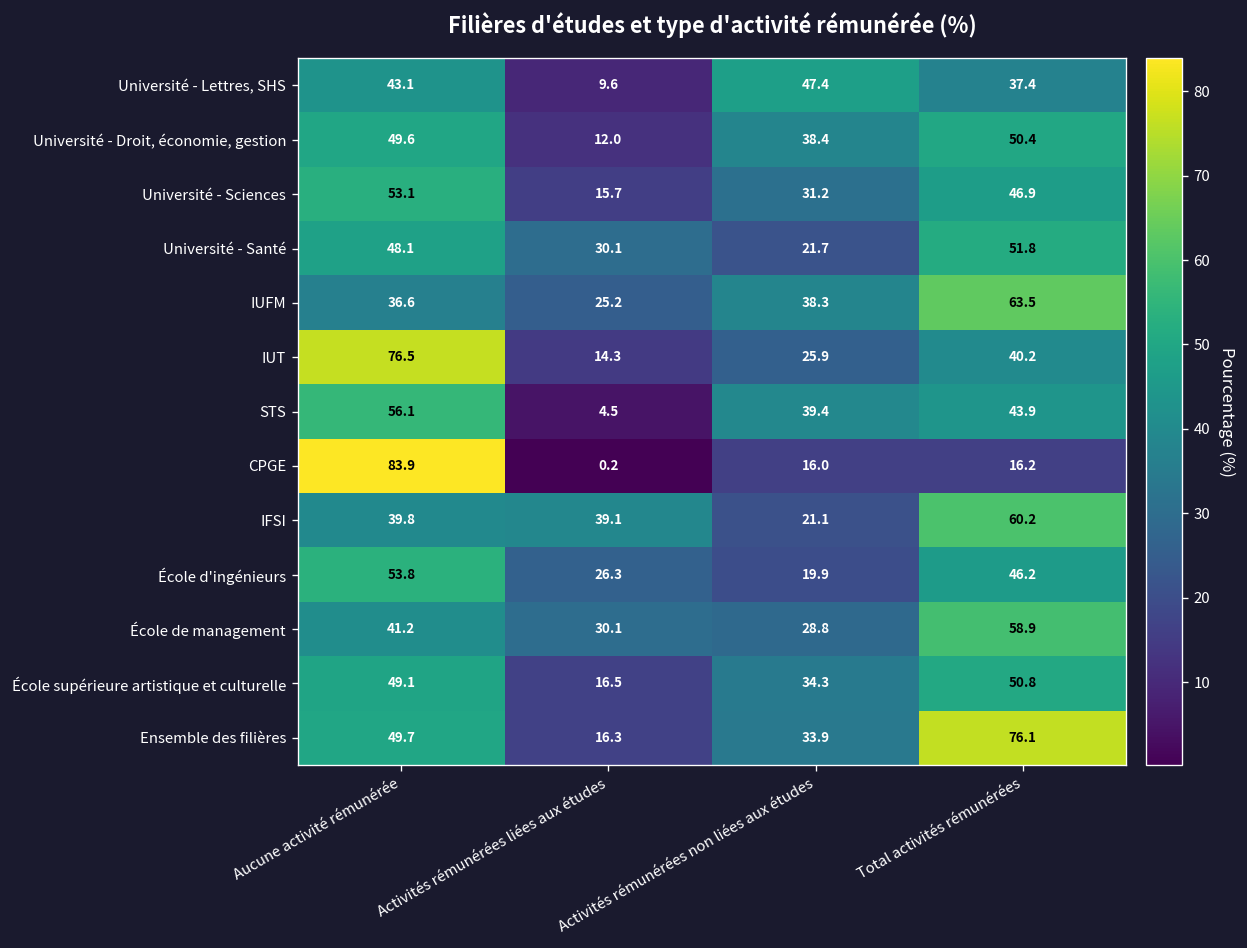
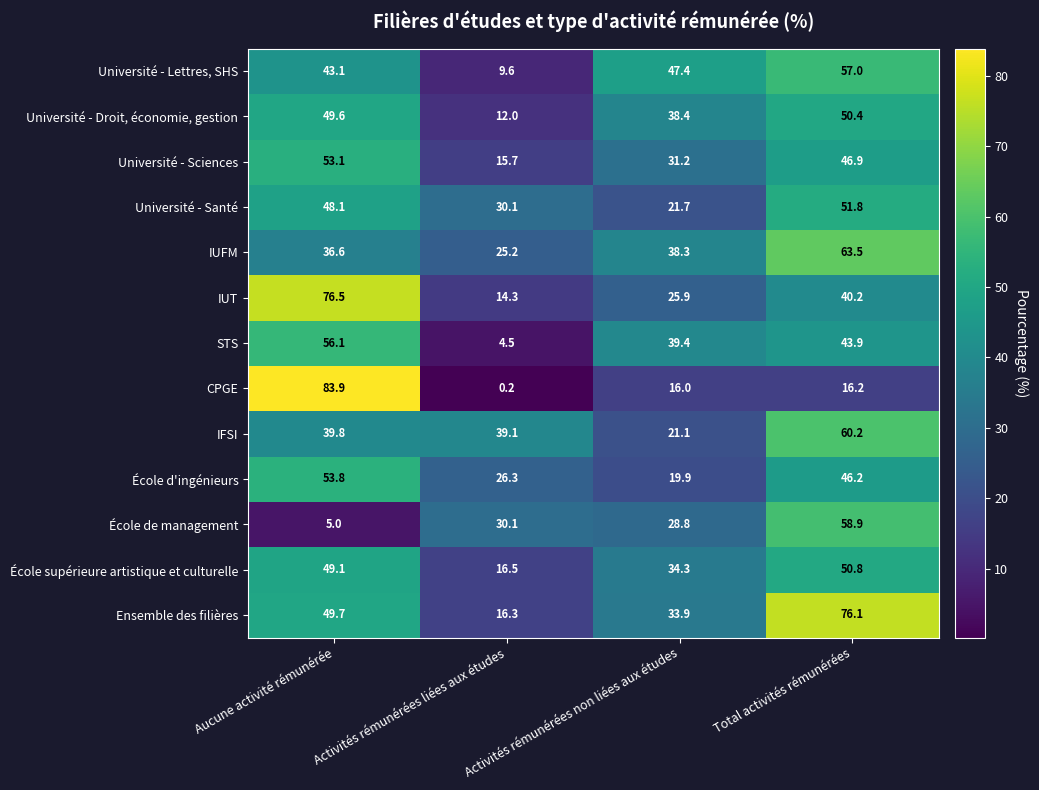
Université - Lettres, SHS, Total activités rémunérées: 37.4 -> 57.0
École de management, Aucune activité rémunérée: 41.2 -> 5.0
